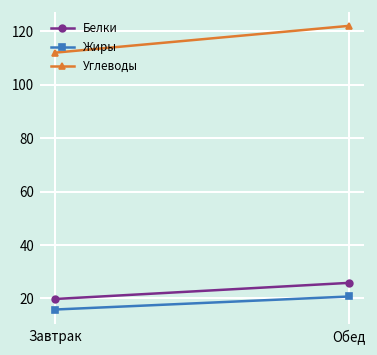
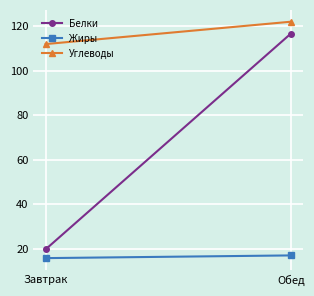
Белки, Обед: 26 -> 117
Жиры, Обед: 21 -> 17
